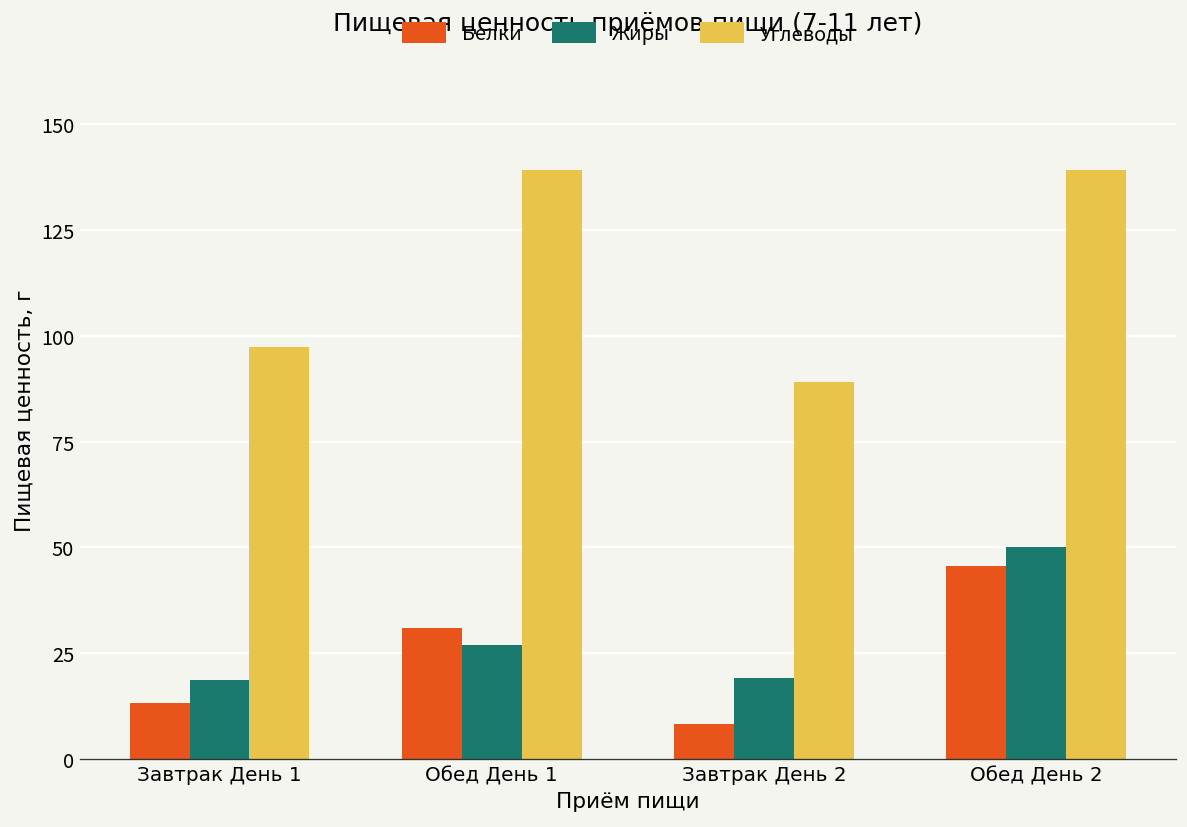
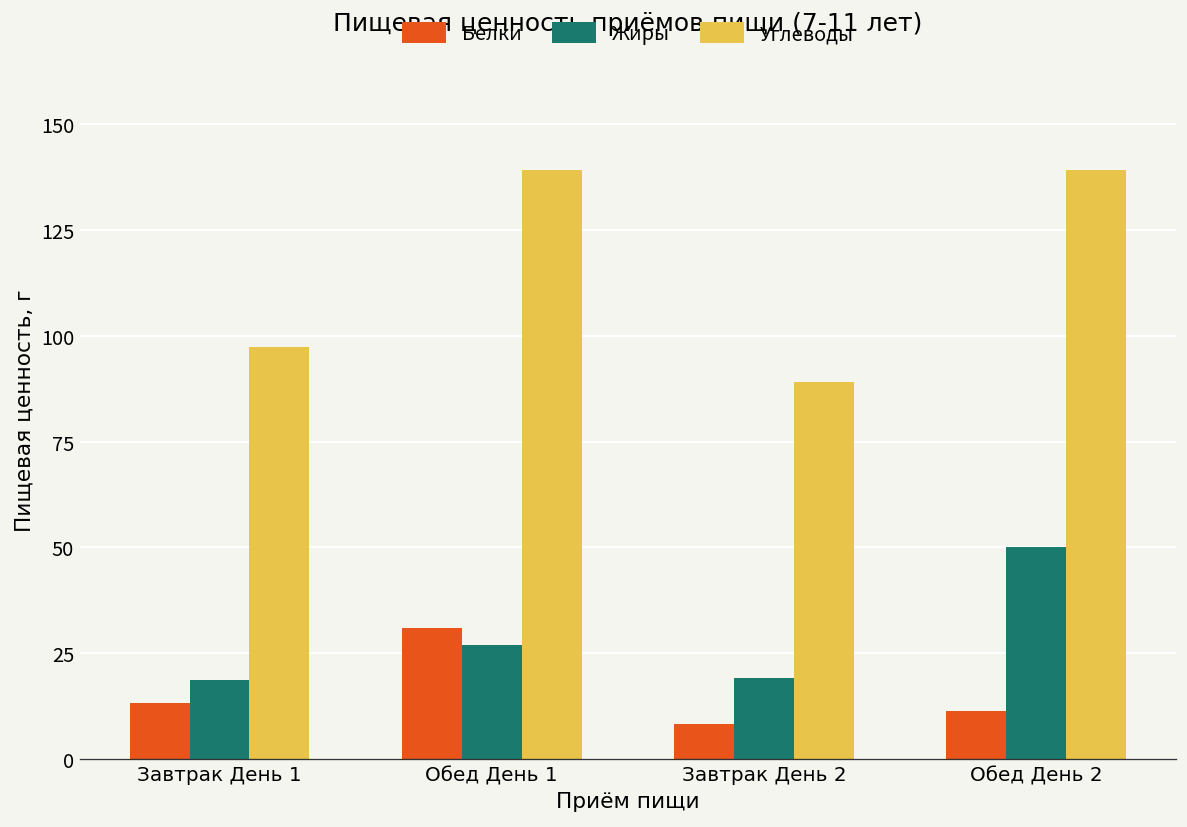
Белки, Обед День 2: 46 -> 11
